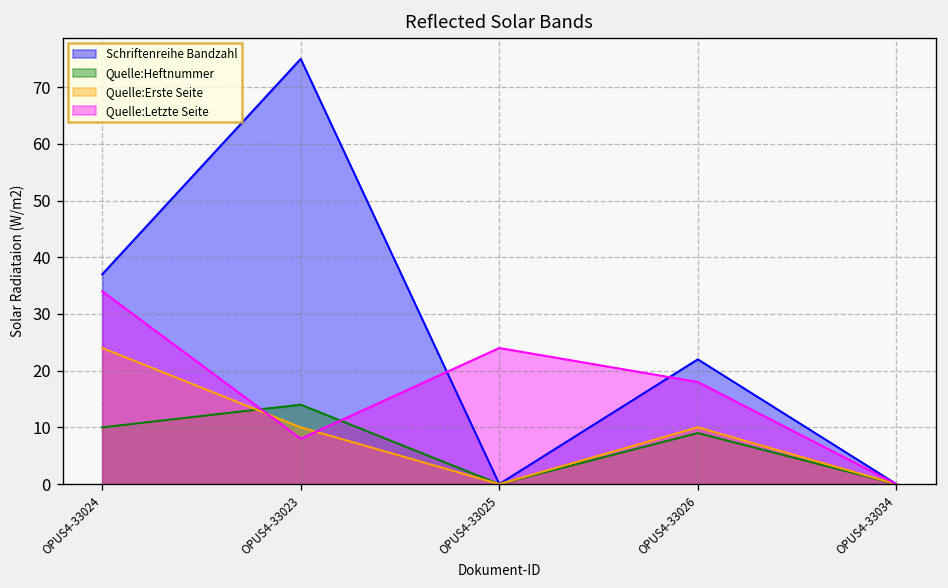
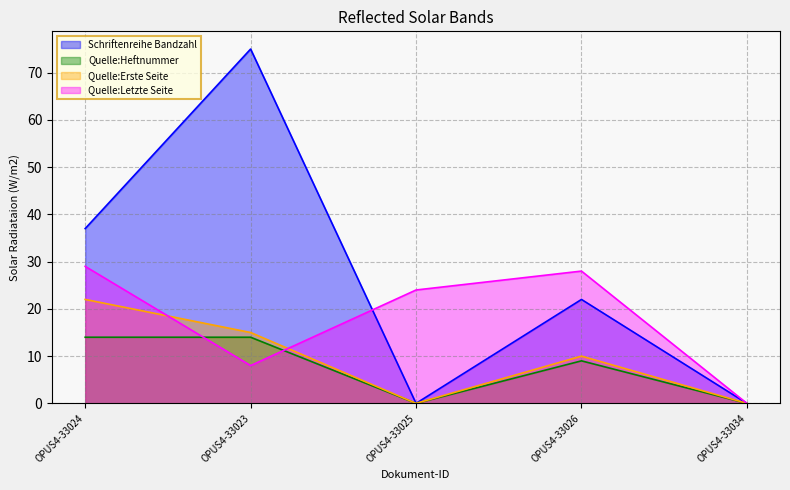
Quelle:Heftnummer, OPUS4-33024: 10 -> 14
Quelle:Erste Seite, OPUS4-33024: 24 -> 22
Quelle:Letzte Seite, OPUS4-33024: 34 -> 29
Quelle:Erste Seite, OPUS4-33023: 10 -> 15
Quelle:Letzte Seite, OPUS4-33026: 18 -> 28
